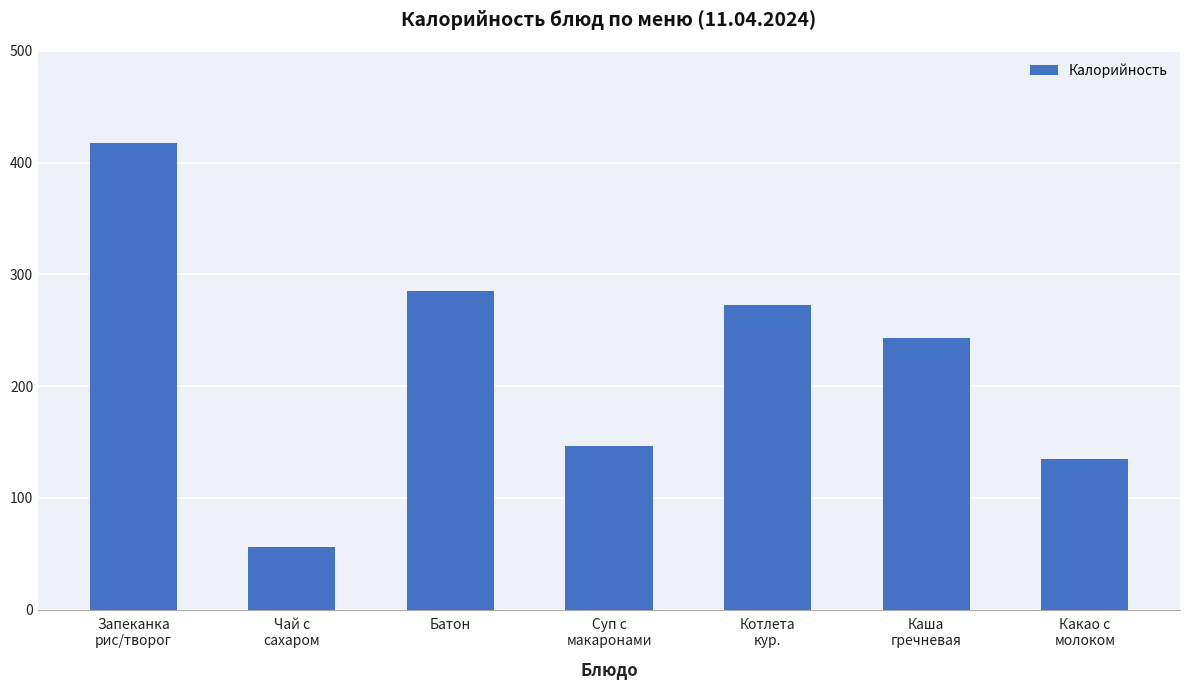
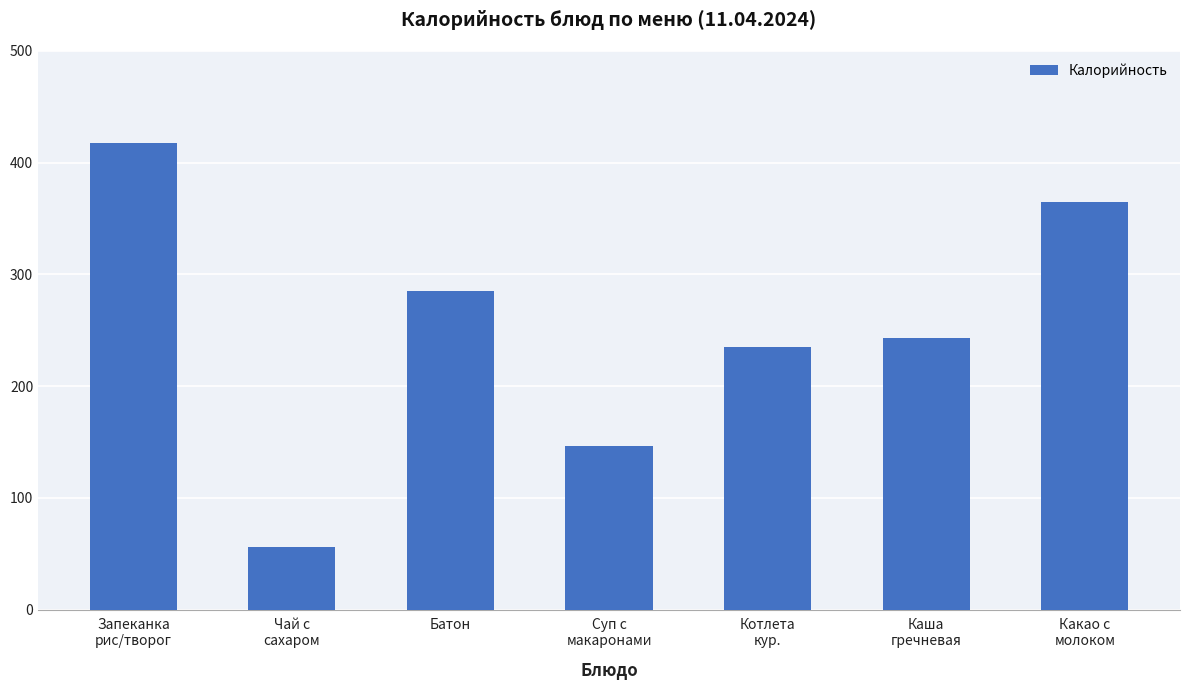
Котлета кур.: 273 -> 235
Какао с молоком: 135 -> 365
